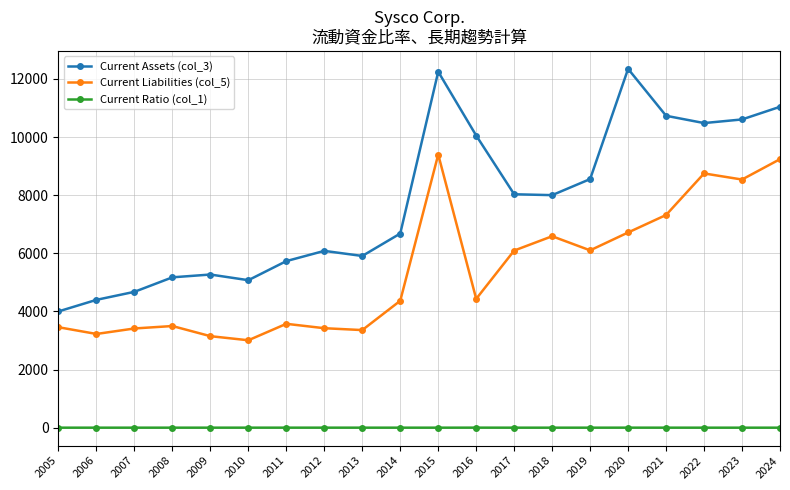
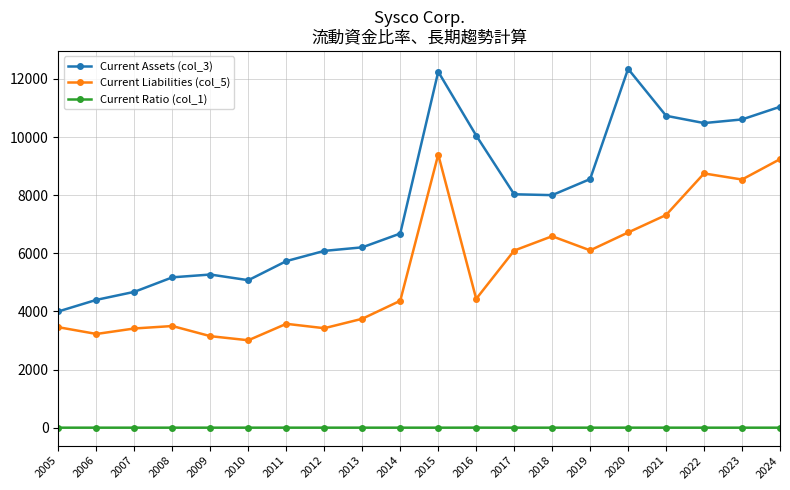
Current Assets (col_3), 2013: 5900 -> 6200
Current Liabilities (col_5), 2013: 3400 -> 3700
